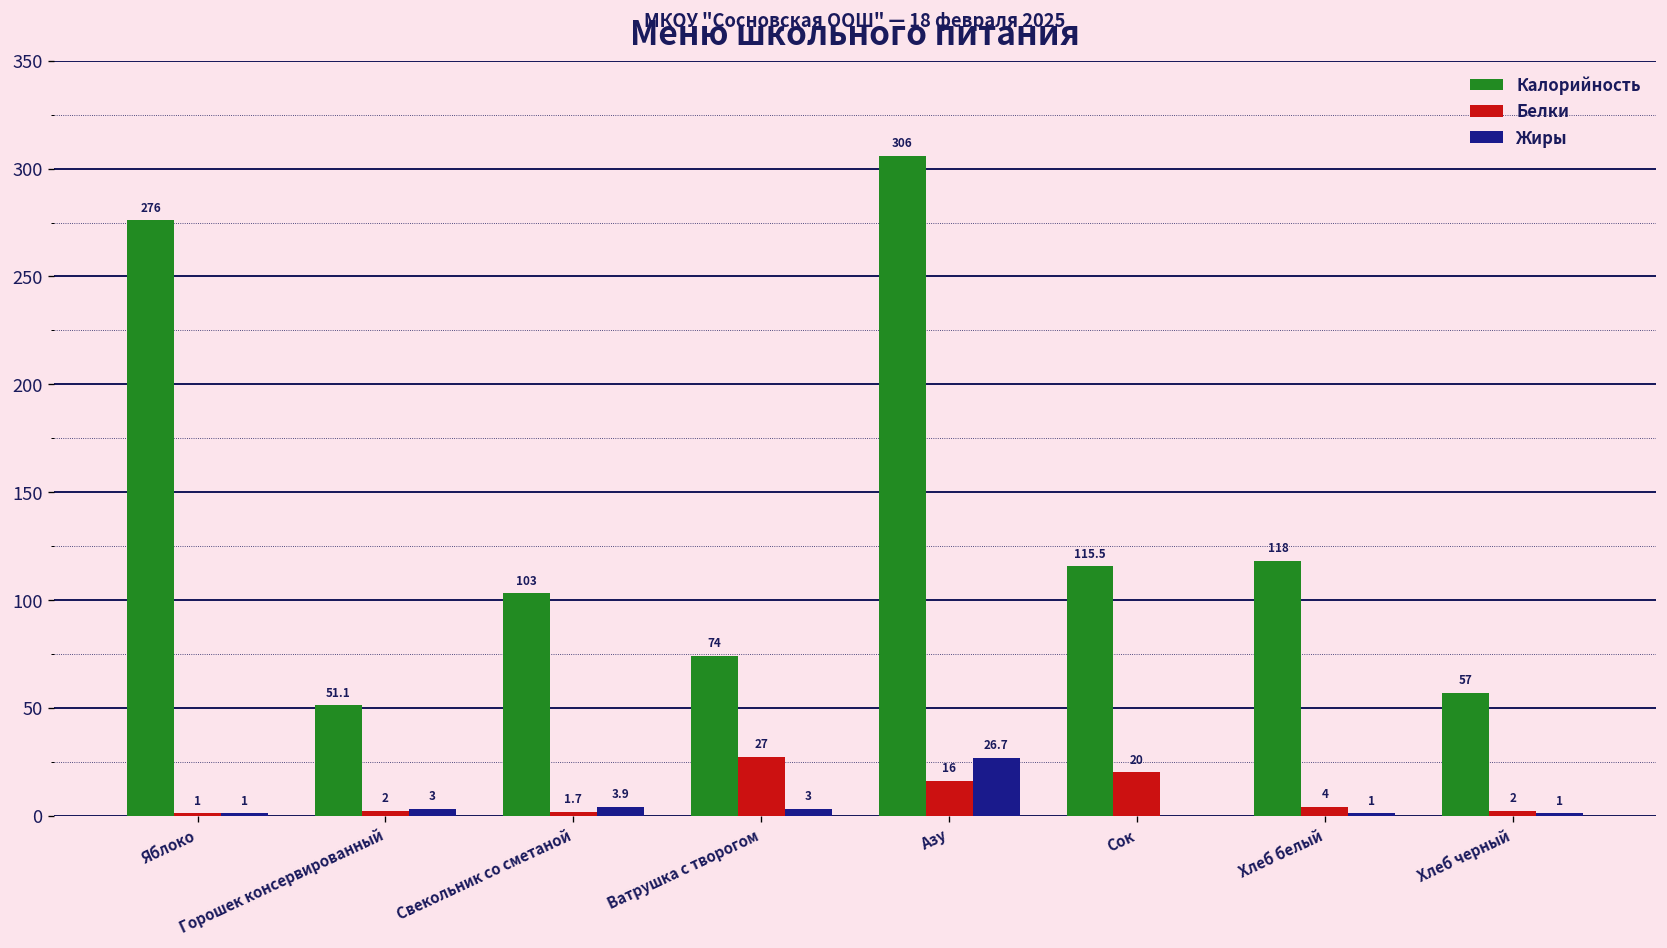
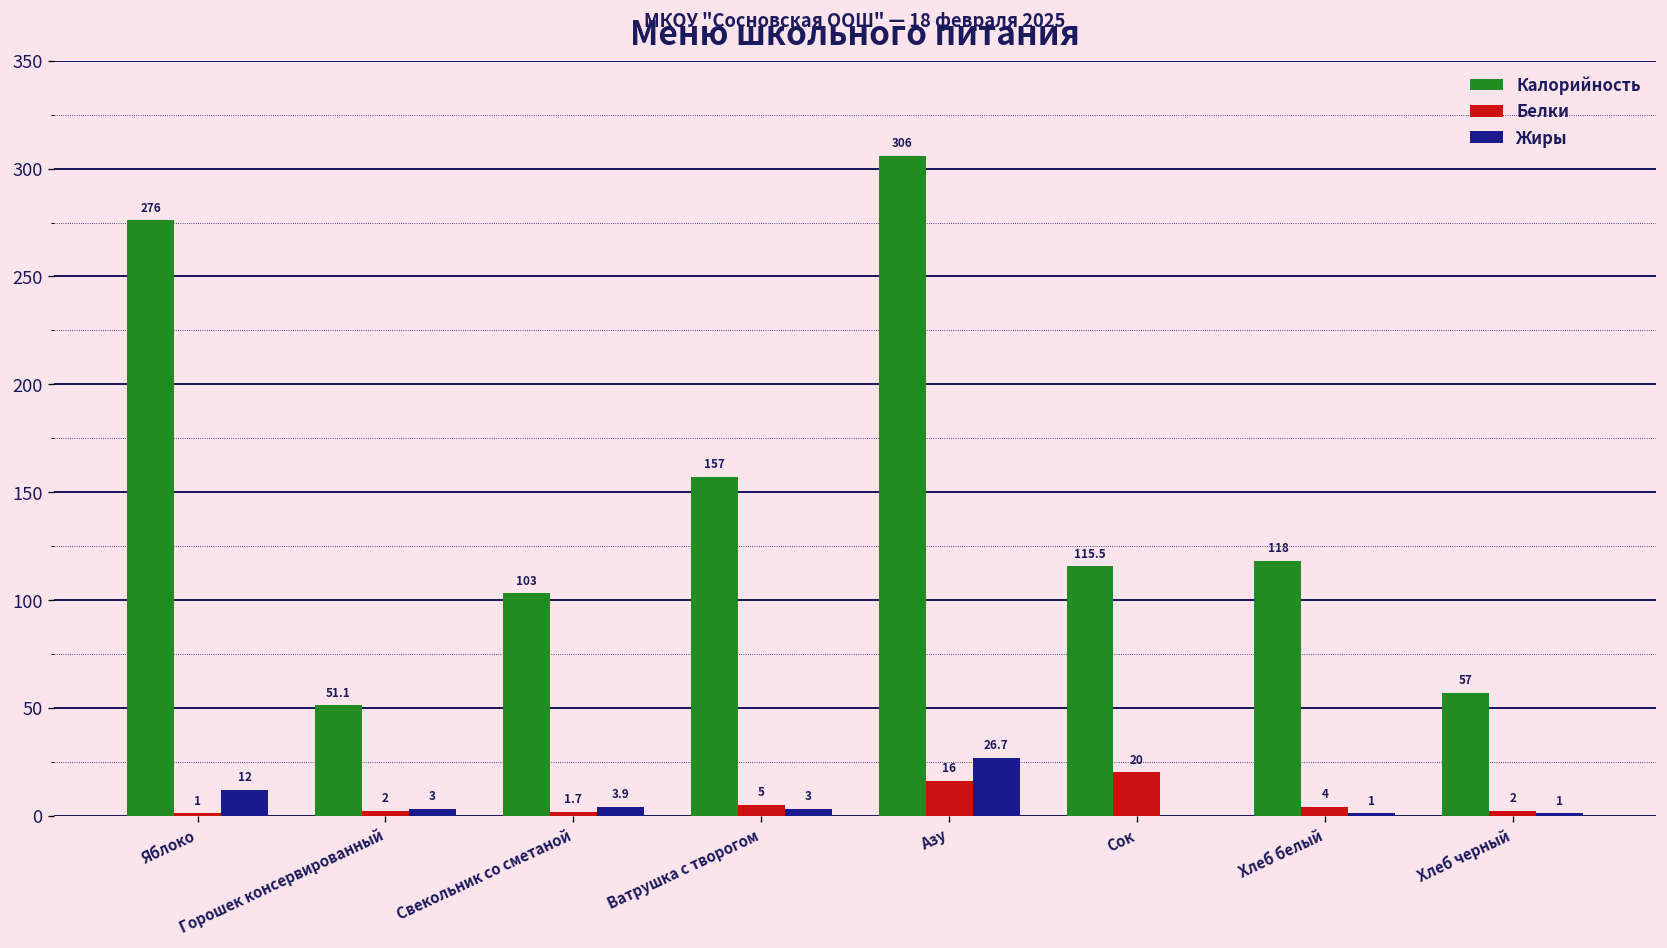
Жиры, Яблоко: 1 -> 12
Калорийность, Ватрушка с творогом: 74 -> 157
Белки, Ватрушка с творогом: 27 -> 5
